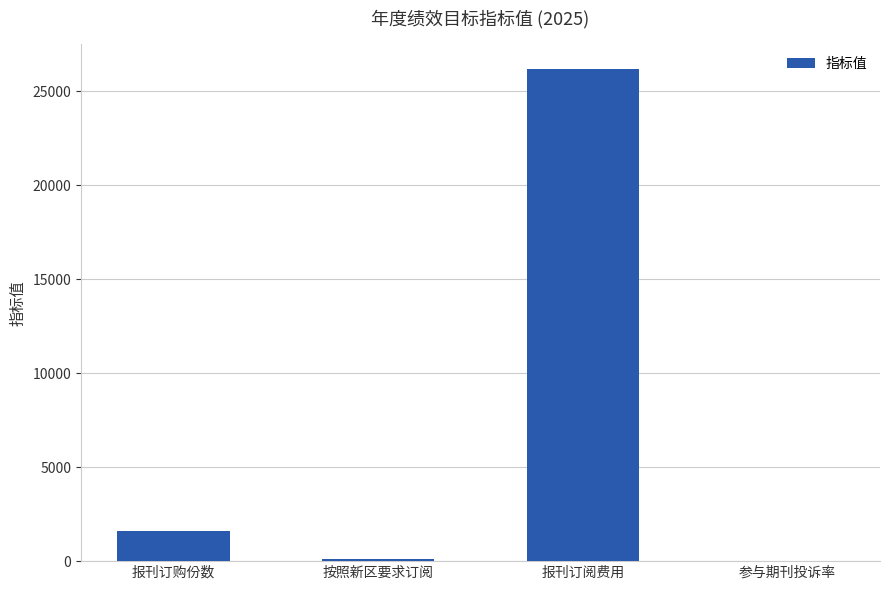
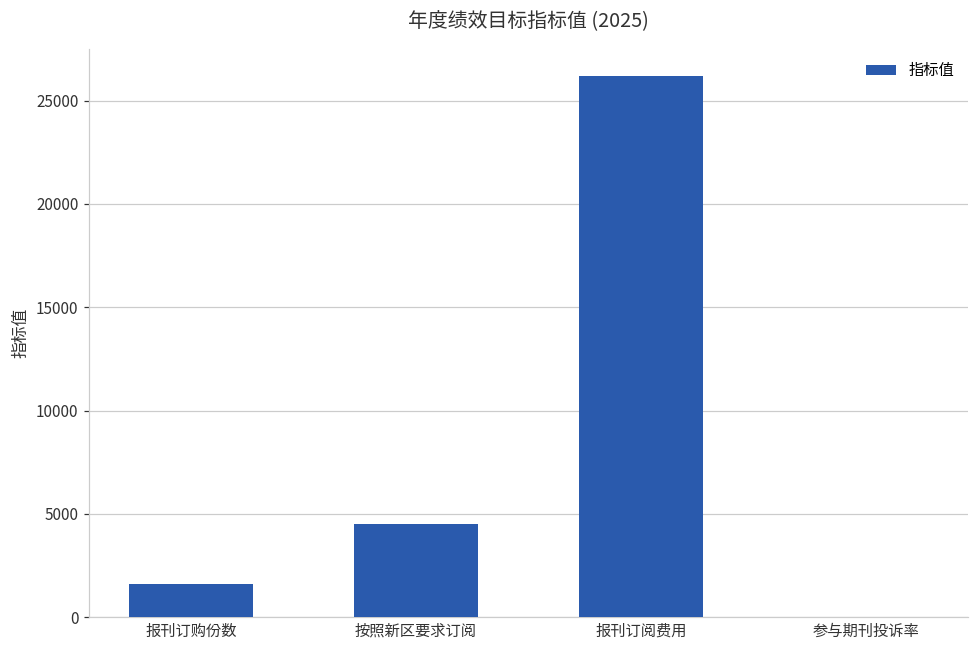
按照新区要求订阅: 100 -> 4500
